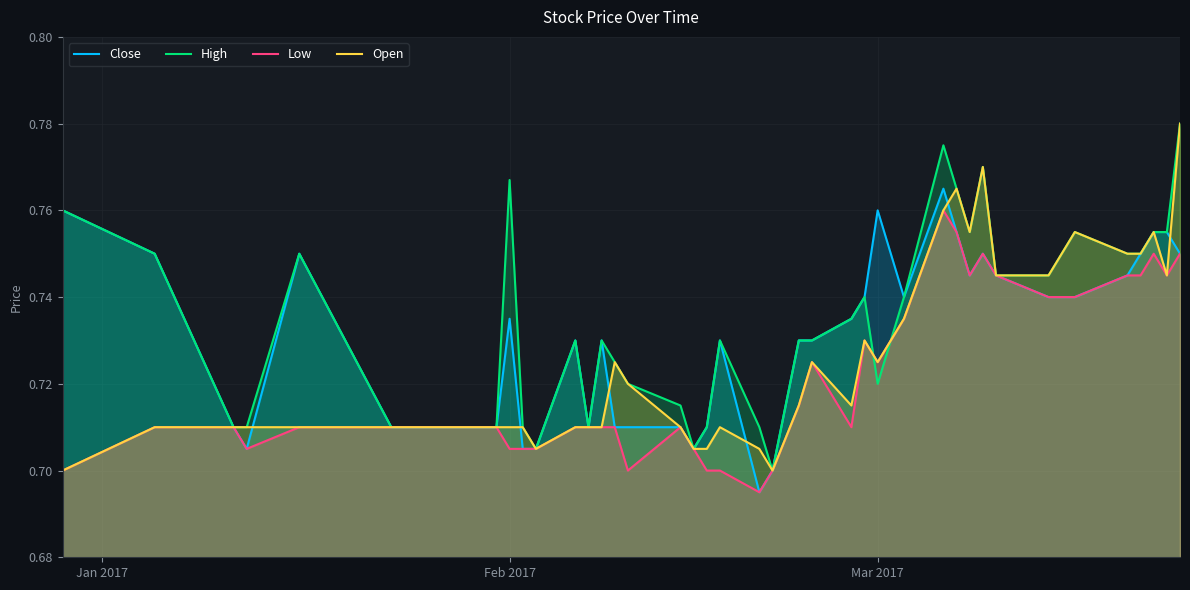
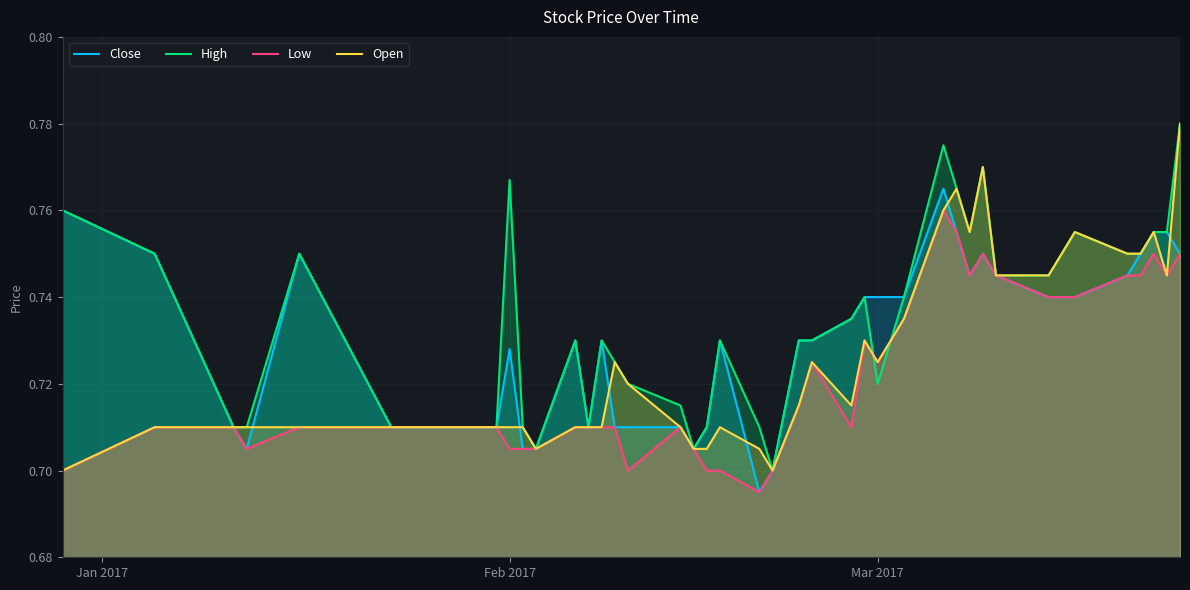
Close, Feb 2017: 0.735 -> 0.728
Close, Mar 2017: 0.76 -> 0.74
